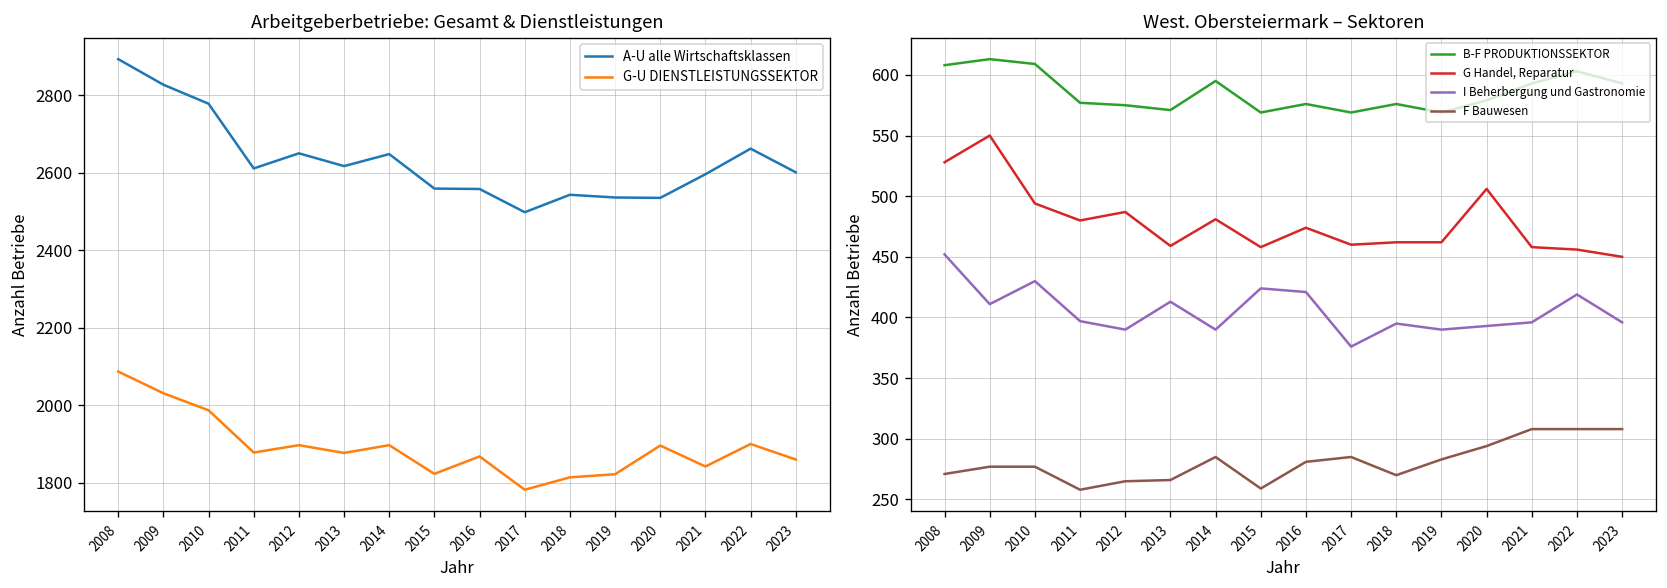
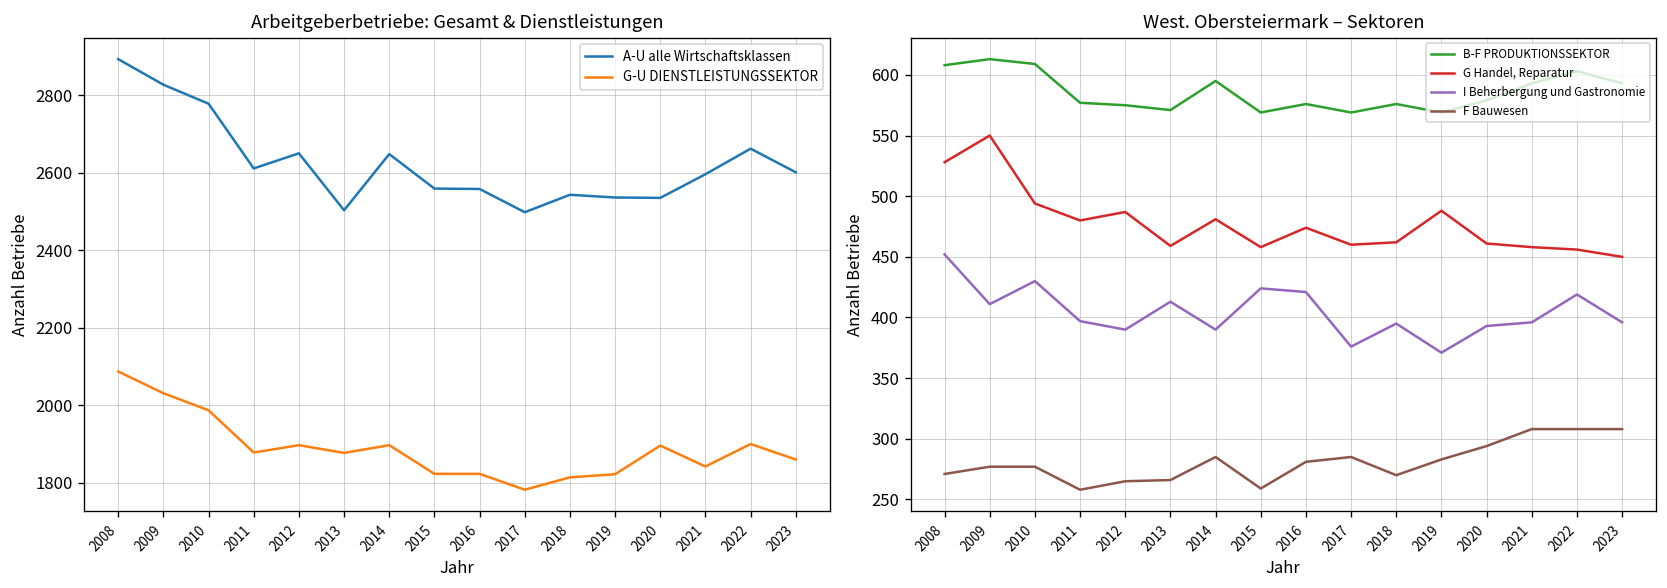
Arbeitgeberbetriebe: Gesamt & Dienstleistungen, A-U alle Wirtschaftsklassen, 2013: 2620 -> 2500
Arbeitgeberbetriebe: Gesamt & Dienstleistungen, G-U DIENSTLEISTUNGSSEKTOR, 2016: 1870 -> 1820
West. Obersteiermark – Sektoren, G Handel, Reparatur, 2019: 462 -> 488
West. Obersteiermark – Sektoren, I Beherbergung und Gastronomie, 2019: 390 -> 371
West. Obersteiermark – Sektoren, G Handel, Reparatur, 2020: 506 -> 461
